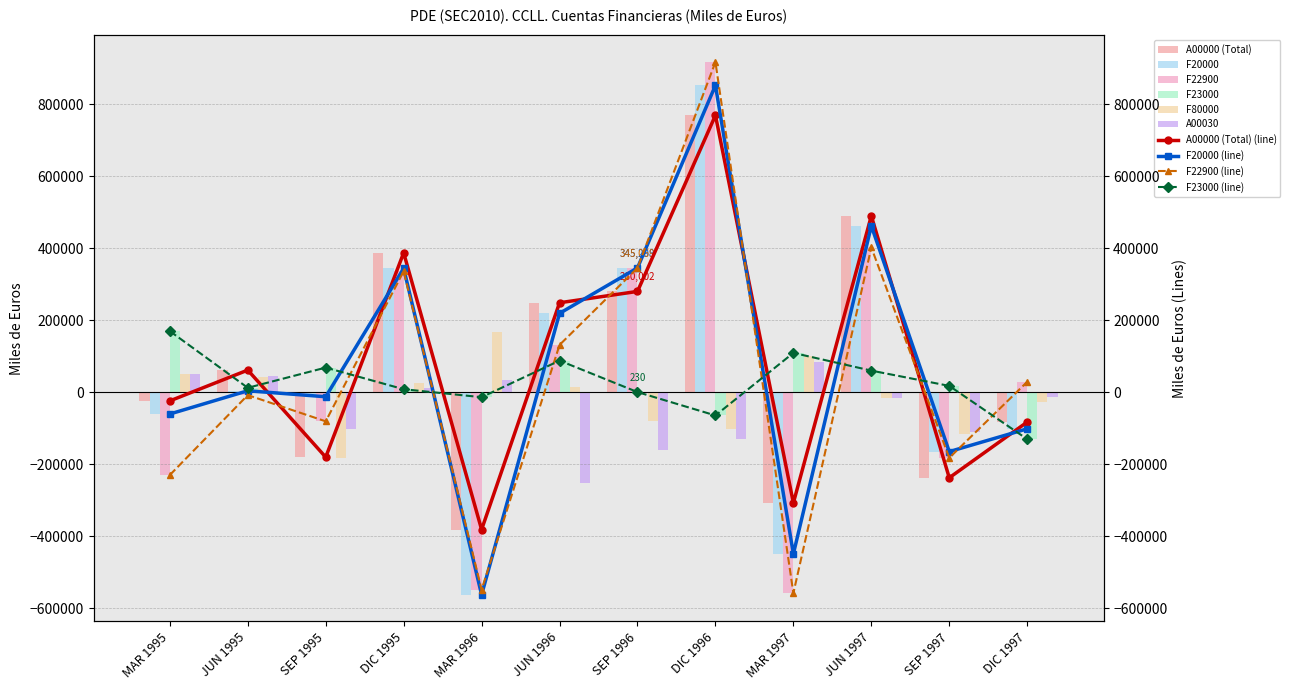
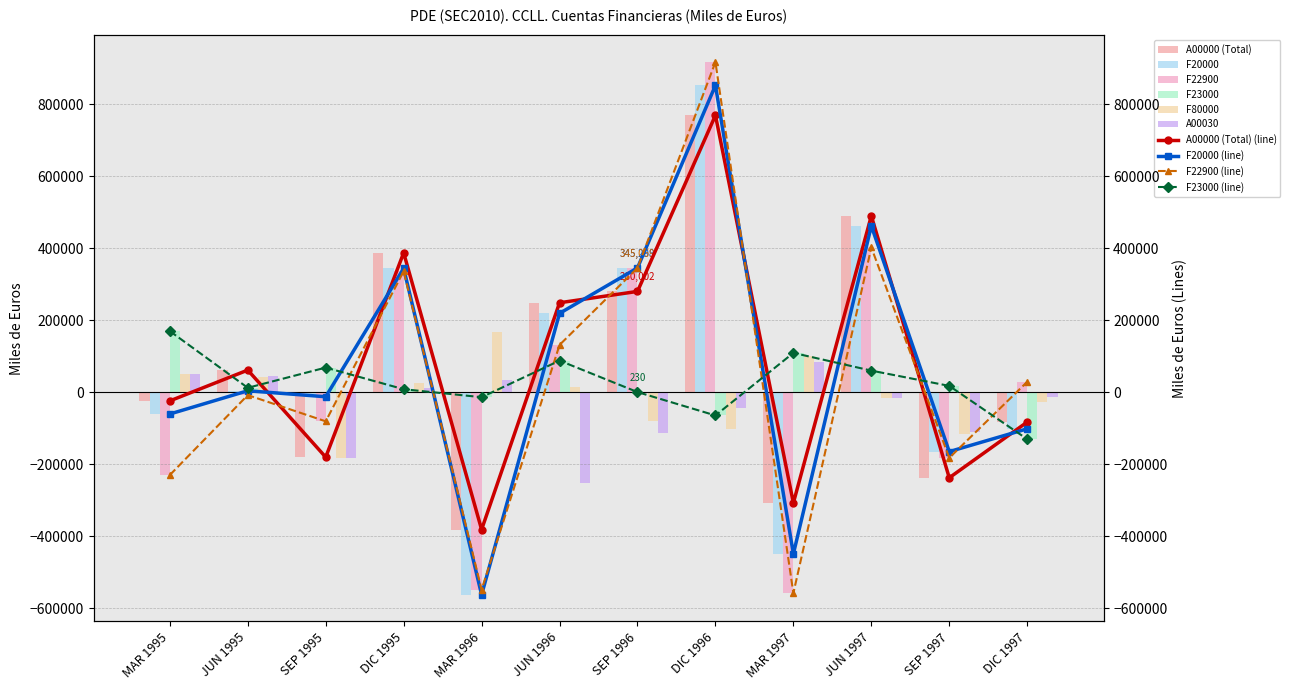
A00030, SEP 1995: -100000 -> -180000
A00030, SEP 1996: -160000 -> -110000
A00030, DIC 1996: -130000 -> -40000
